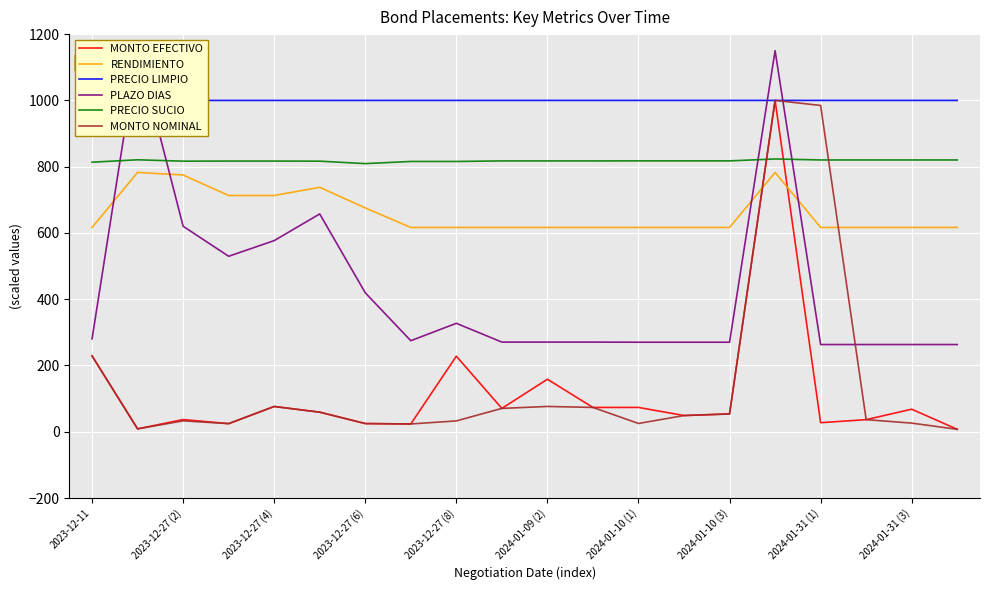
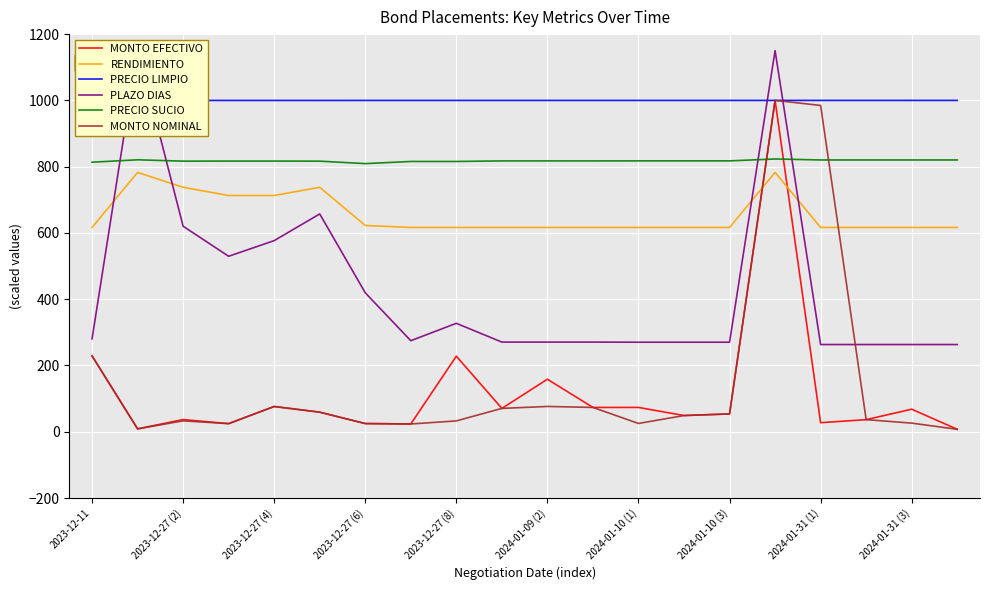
RENDIMIENTO, 2023-12-27 (2): 770 -> 740
RENDIMIENTO, 2023-12-27 (6): 680 -> 620
